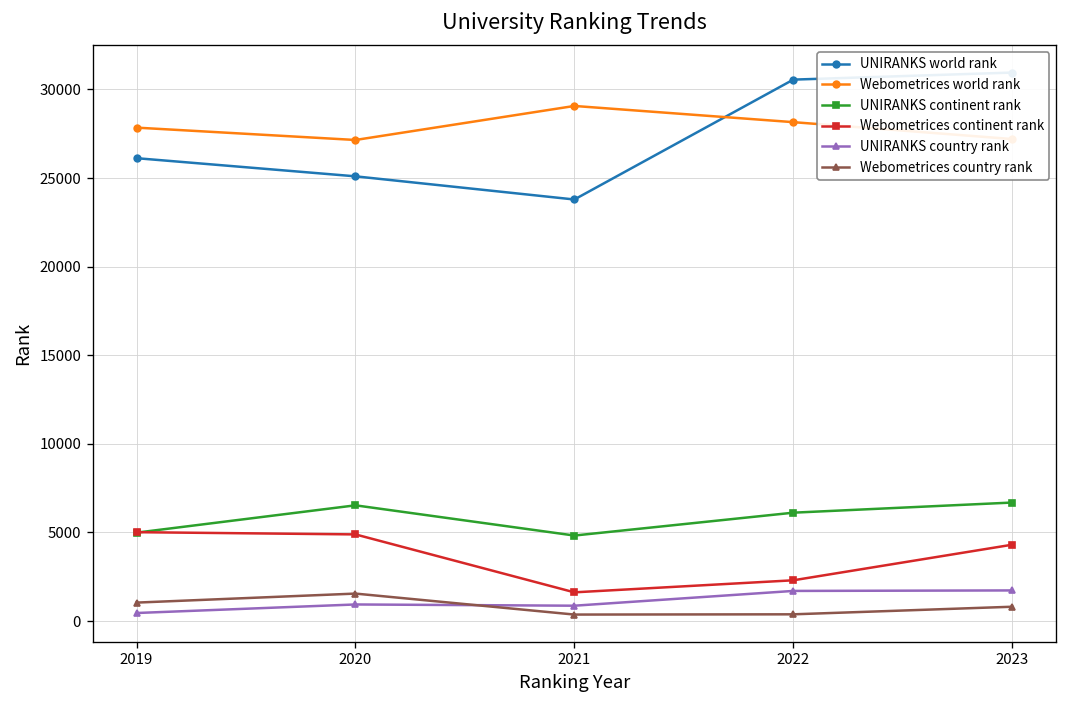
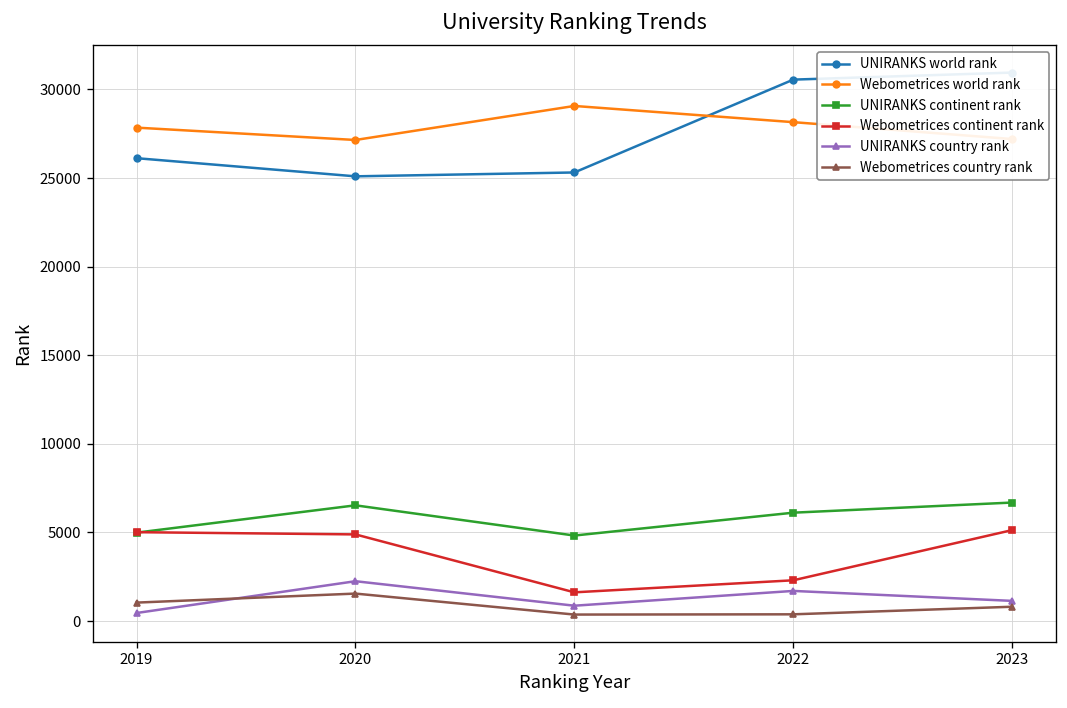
UNIRANKS country rank, 2020: 900 -> 2200
UNIRANKS world rank, 2021: 23800 -> 25300
Webometrices continent rank, 2023: 4300 -> 5100
UNIRANKS country rank, 2023: 1700 -> 1100
